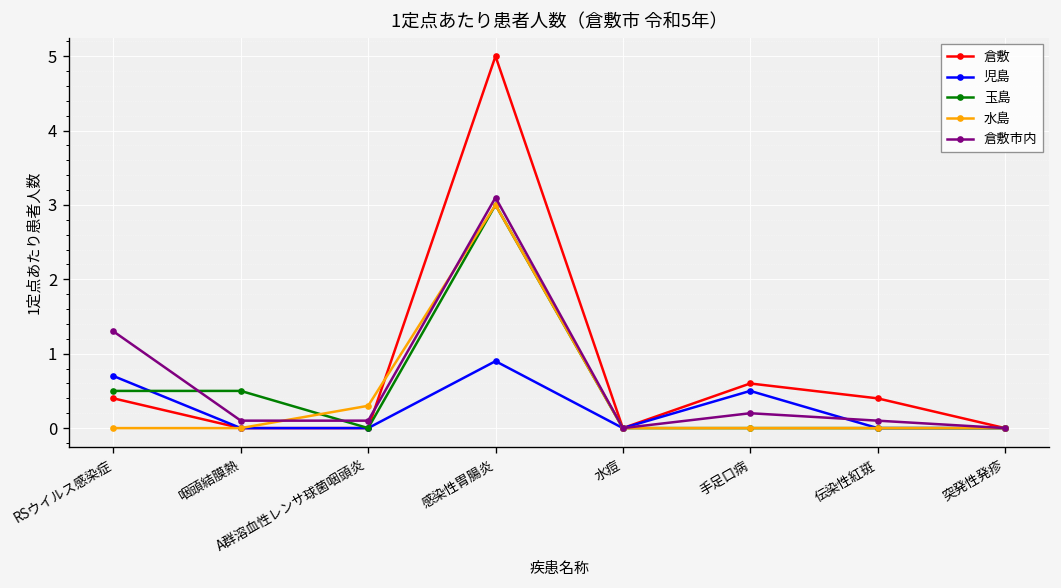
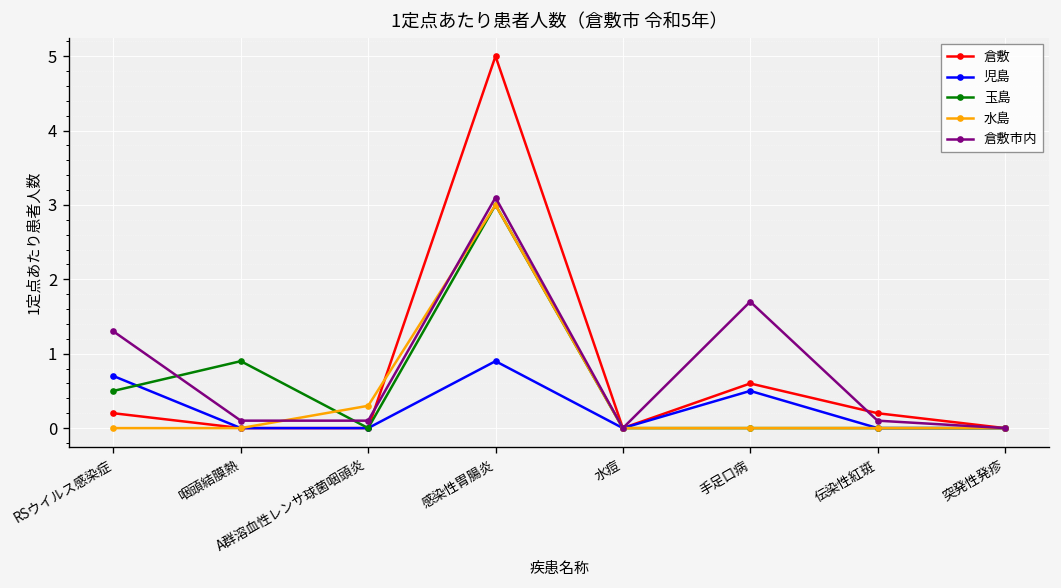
倉敷, RSウイルス感染症: 0.4 -> 0.2
玉島, 咽頭結膜熱: 0.5 -> 0.9
倉敷市内, 手足口病: 0.2 -> 1.7
倉敷, 伝染性紅斑: 0.4 -> 0.2
